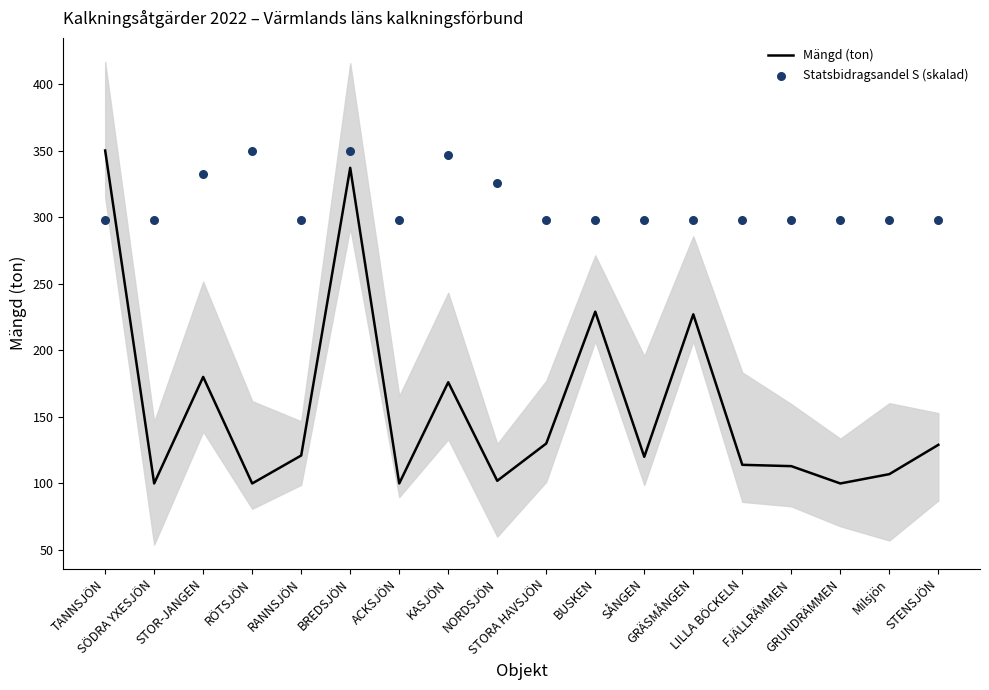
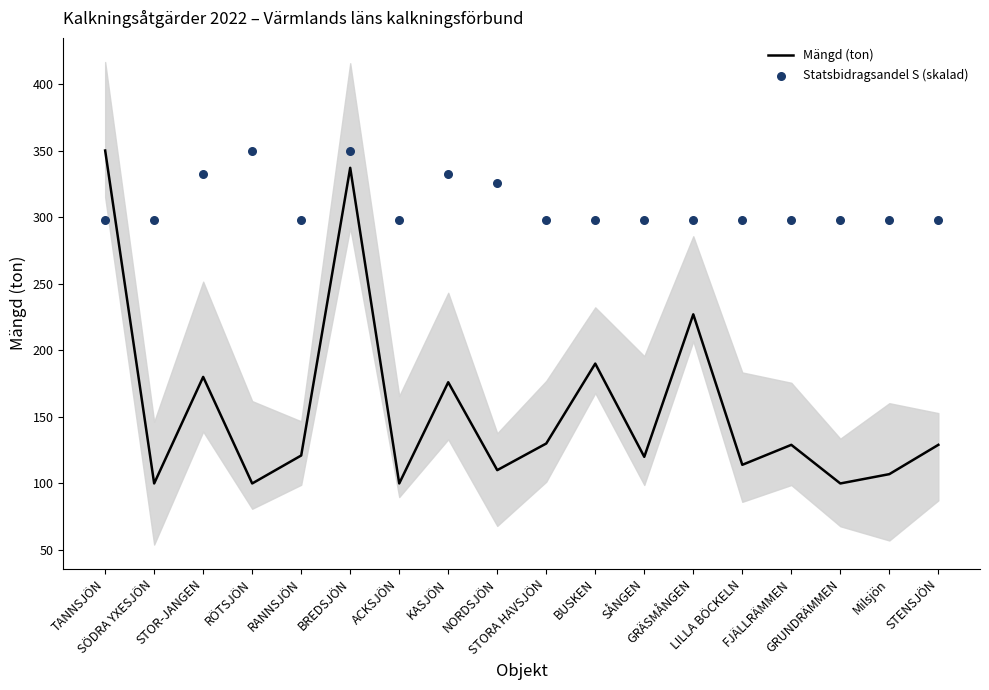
Statsbidragsandel S (skalad), KASJÖN: 347 -> 333
Mängd (ton), NORDSJÖN: 102 -> 110
Mängd (ton), BUSKEN: 229 -> 190
Mängd (ton), FJÄLLRÄMMEN: 113 -> 129
